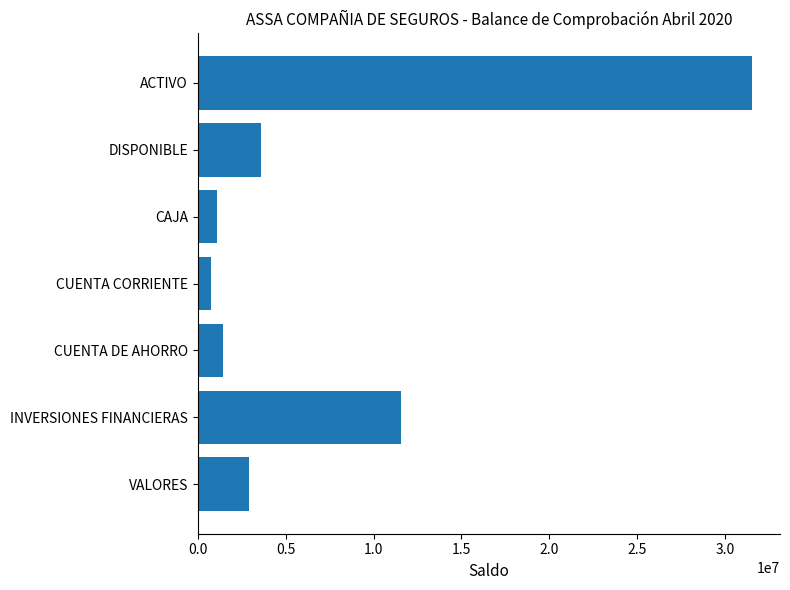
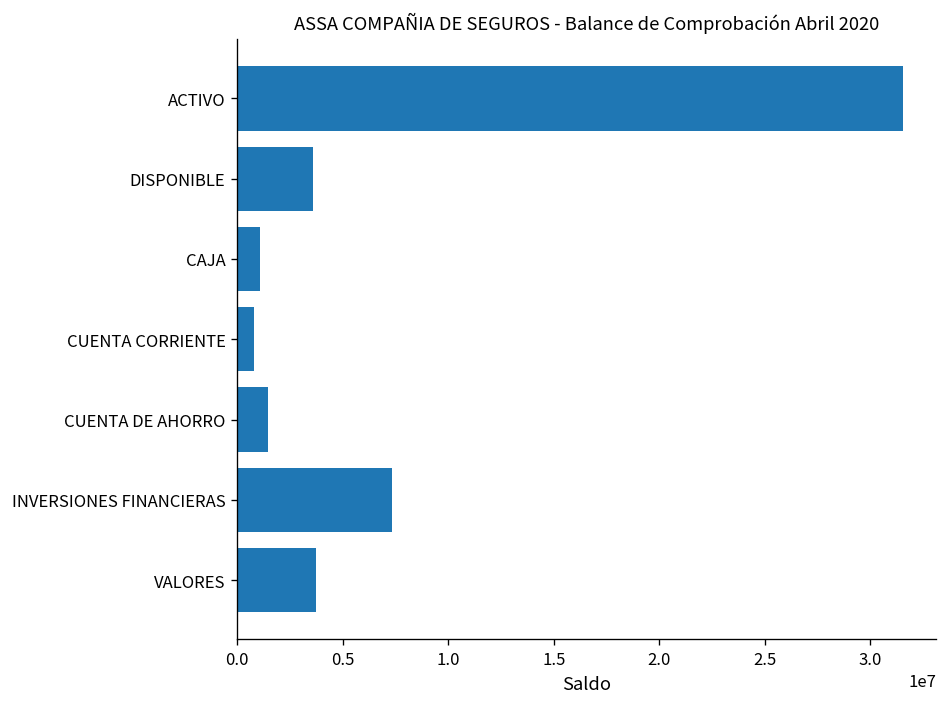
INVERSIONES FINANCIERAS: 11600000 -> 7300000
VALORES: 2900000 -> 3800000
